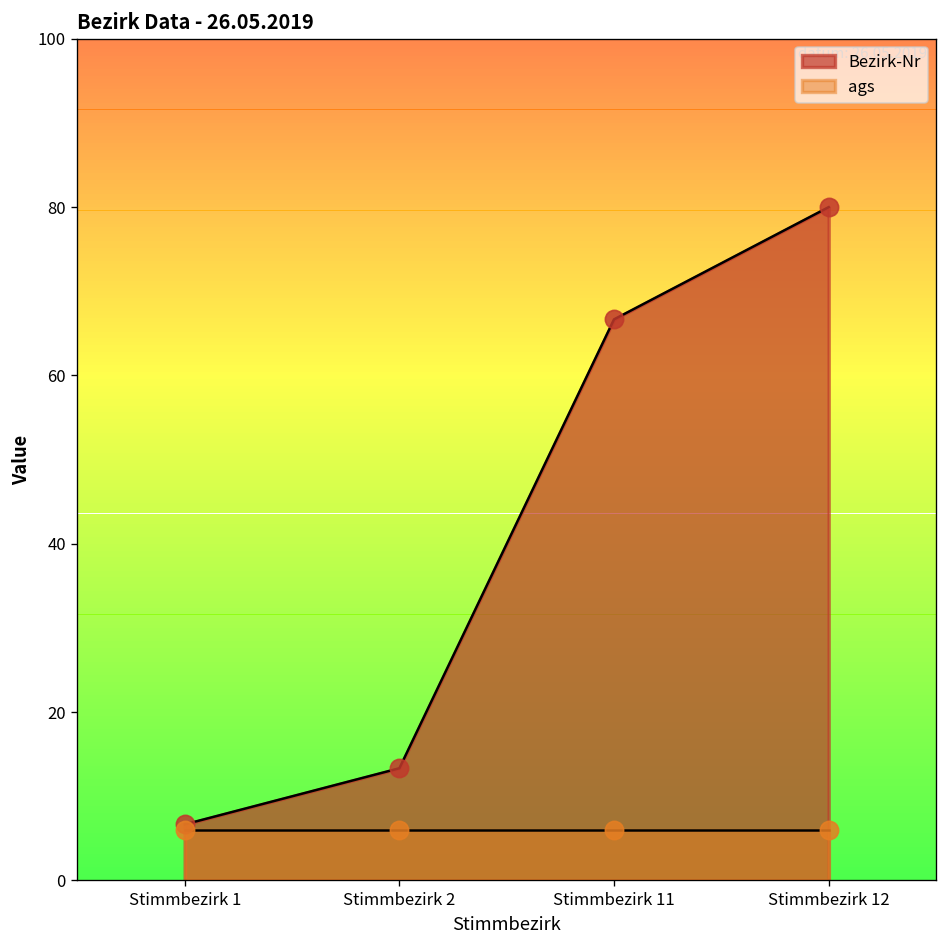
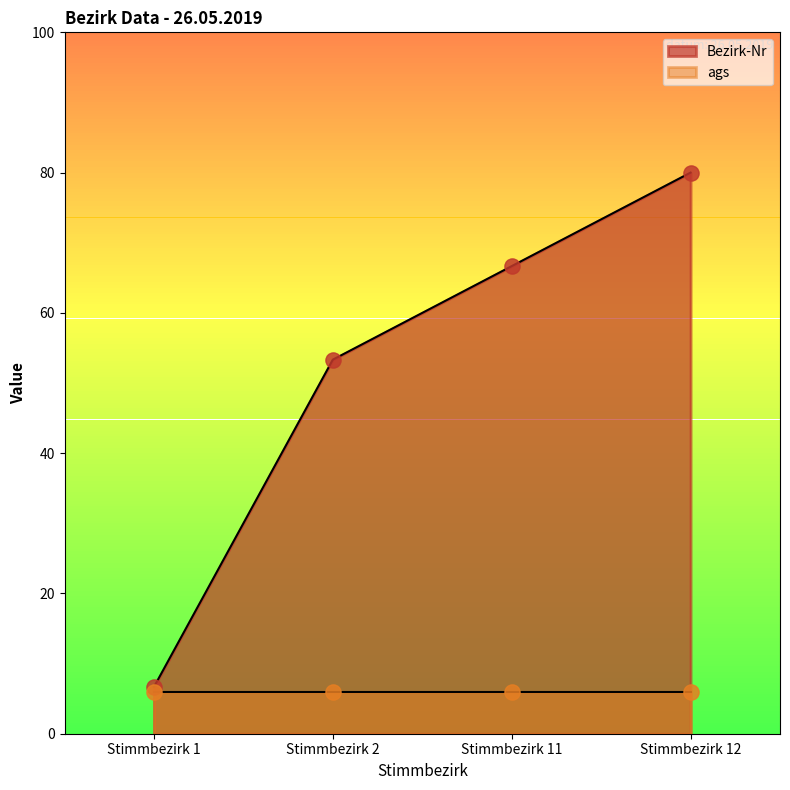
Bezirk-Nr, Stimmbezirk 2: 13 -> 53
